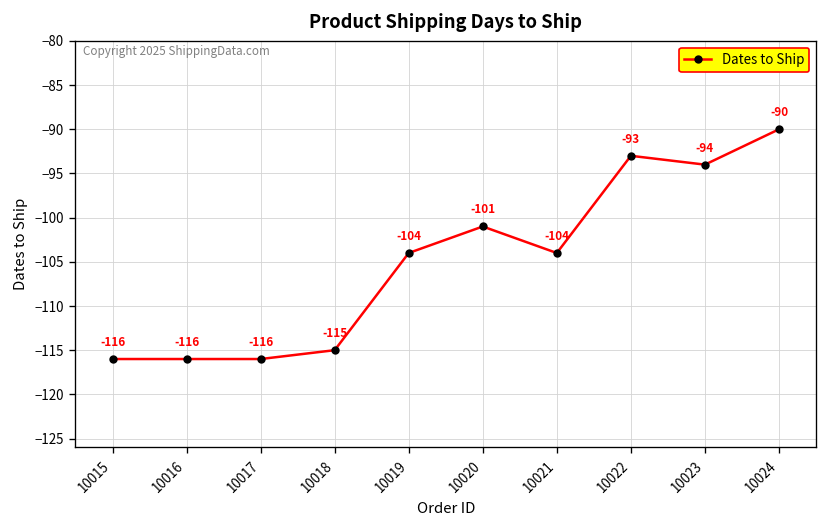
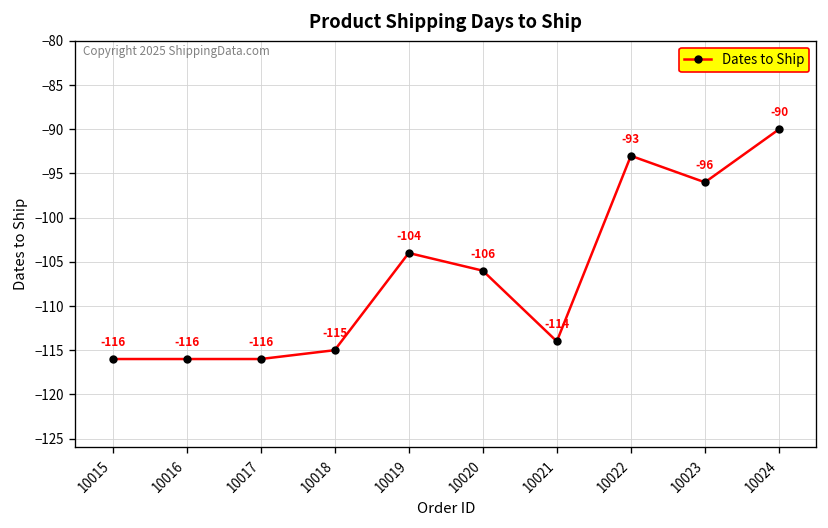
10020: -101 -> -106
10021: -104 -> -114
10023: -94 -> -96
